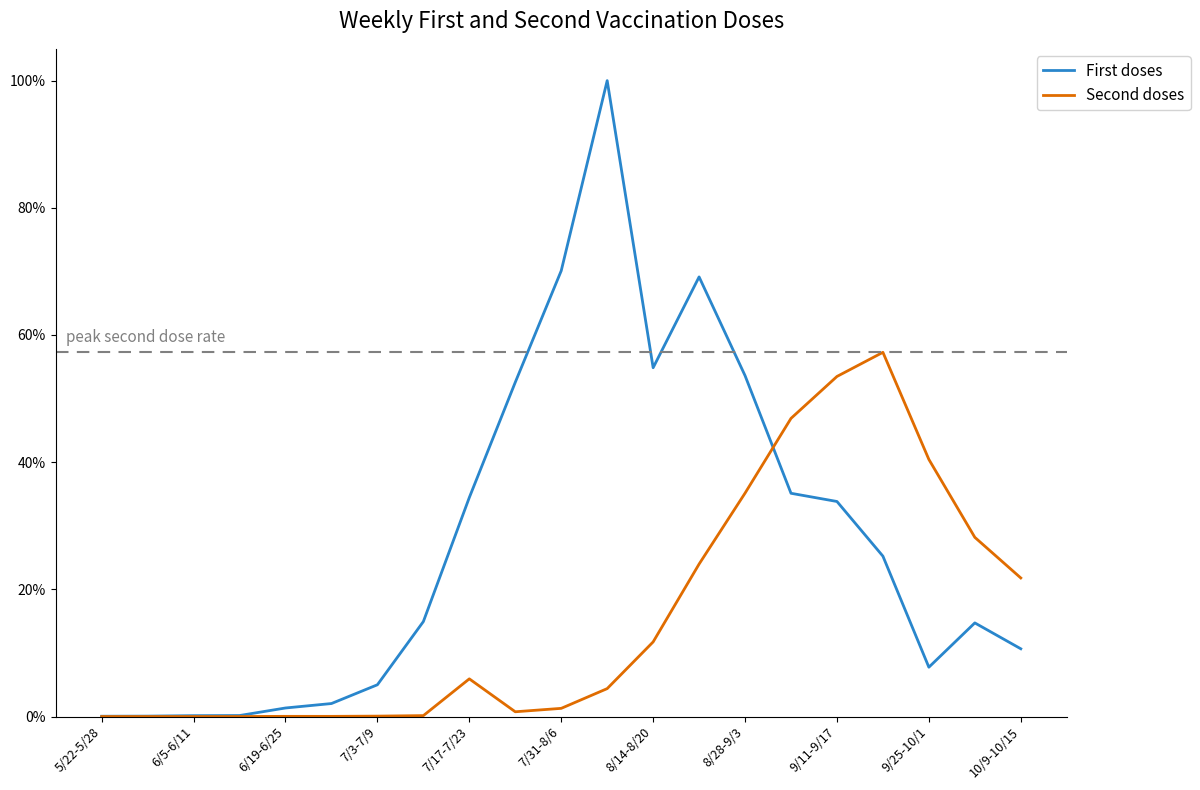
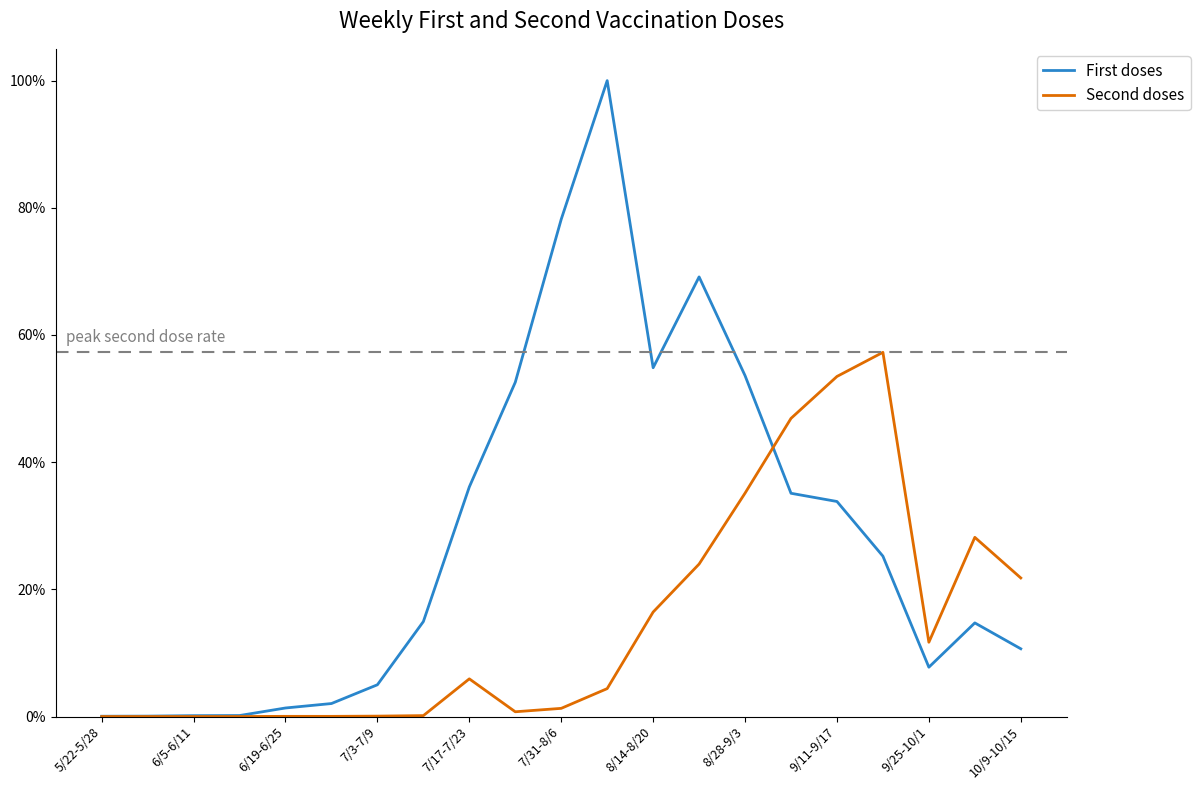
First doses, 7/17-7/23: 34% -> 36%
First doses, 7/31-8/6: 70% -> 78%
Second doses, 8/14-8/20: 12% -> 16%
Second doses, 9/25-10/1: 40% -> 12%
